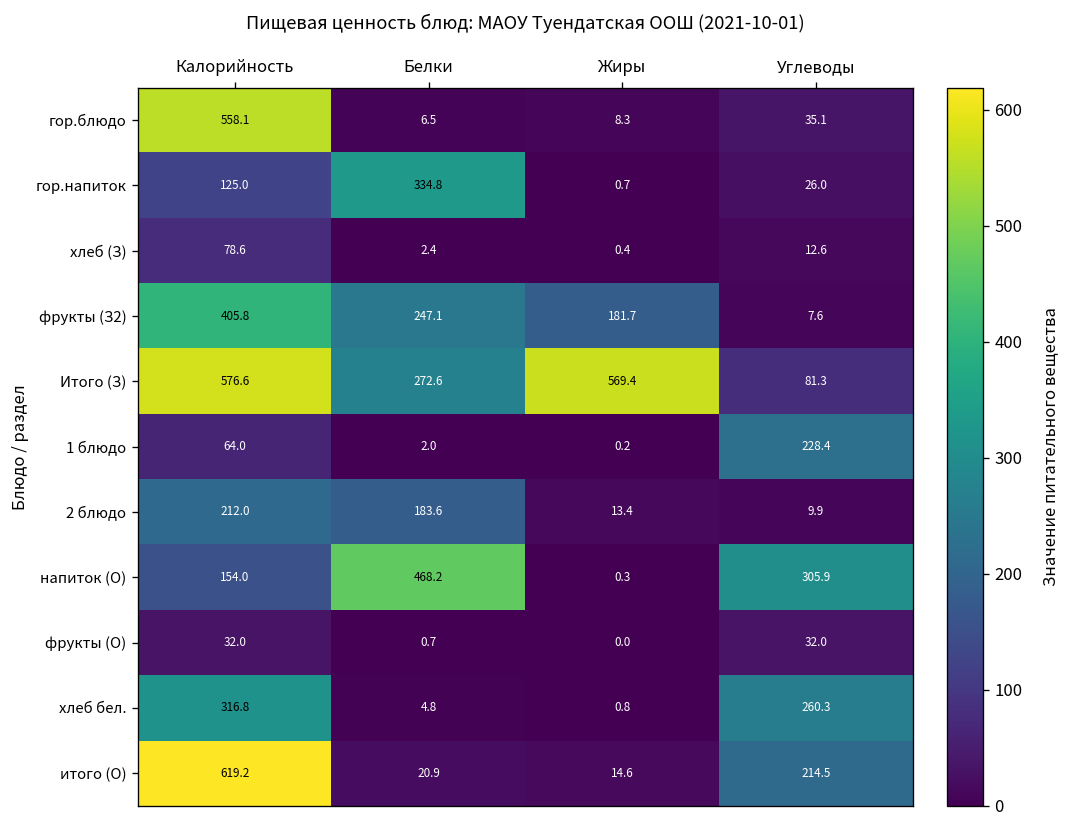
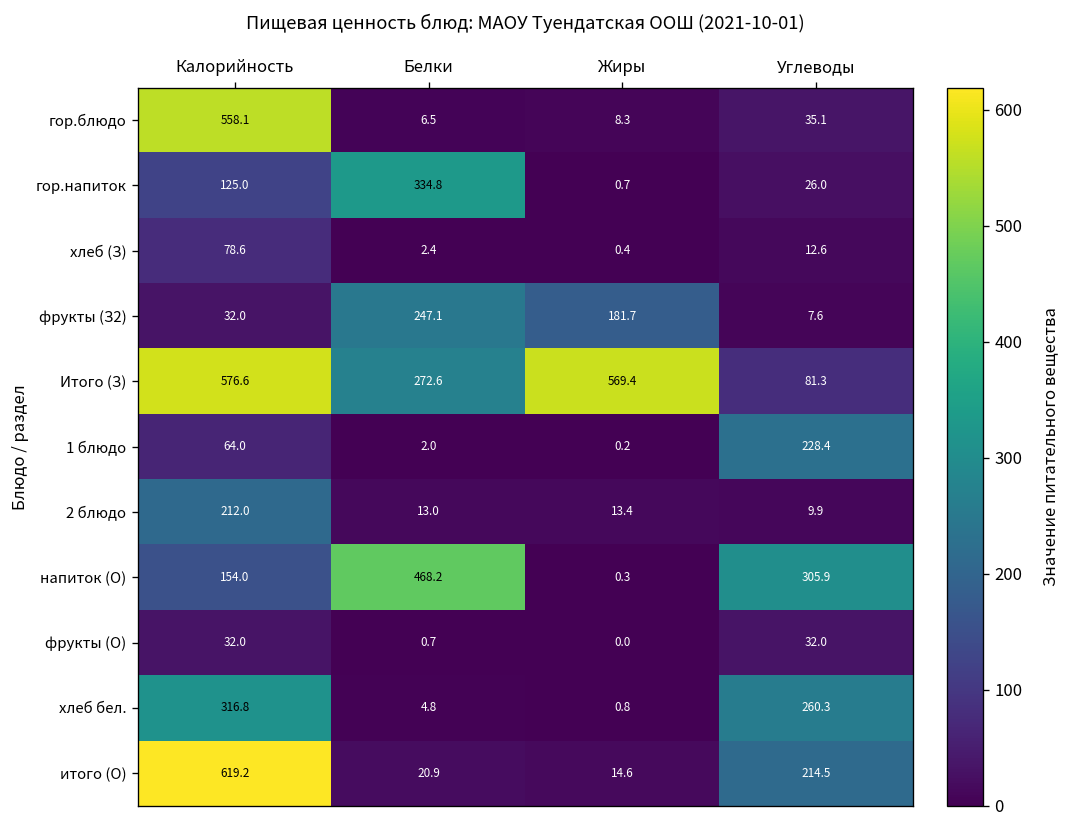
фрукты (З2), Калорийность: 405.8 -> 32.0
2 блюдо, Белки: 183.6 -> 13.0
